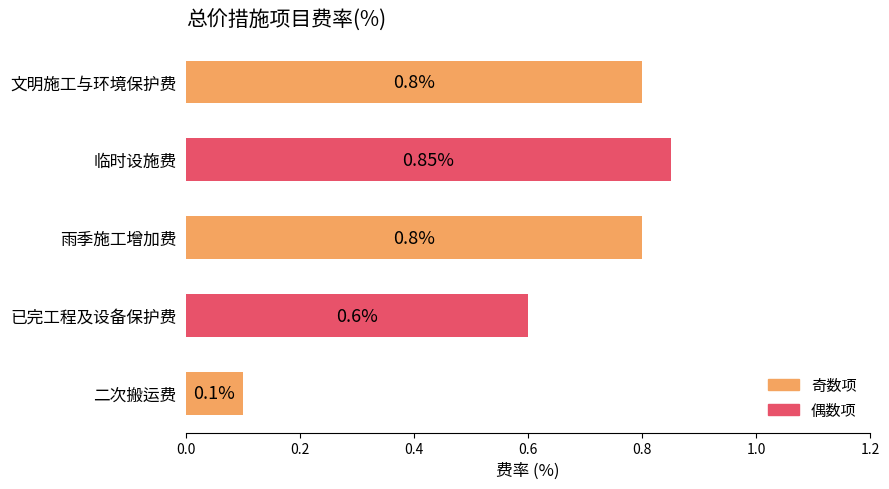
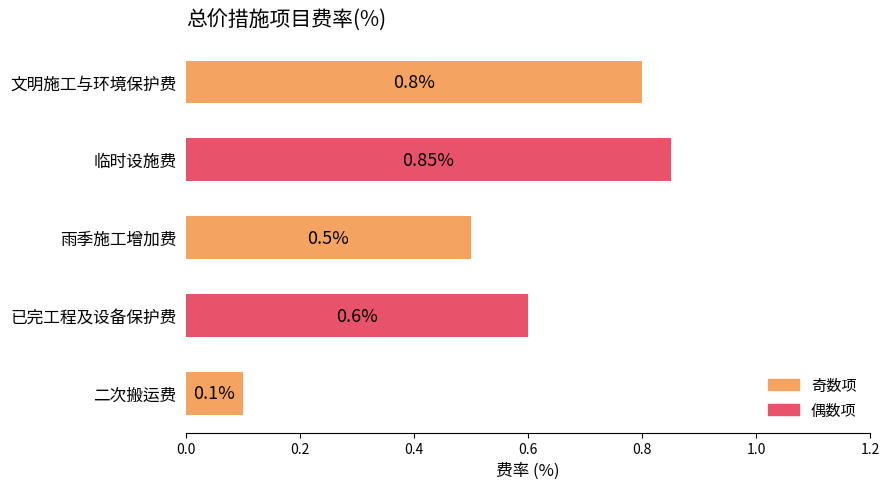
雨季施工增加费: 0.8% -> 0.5%
